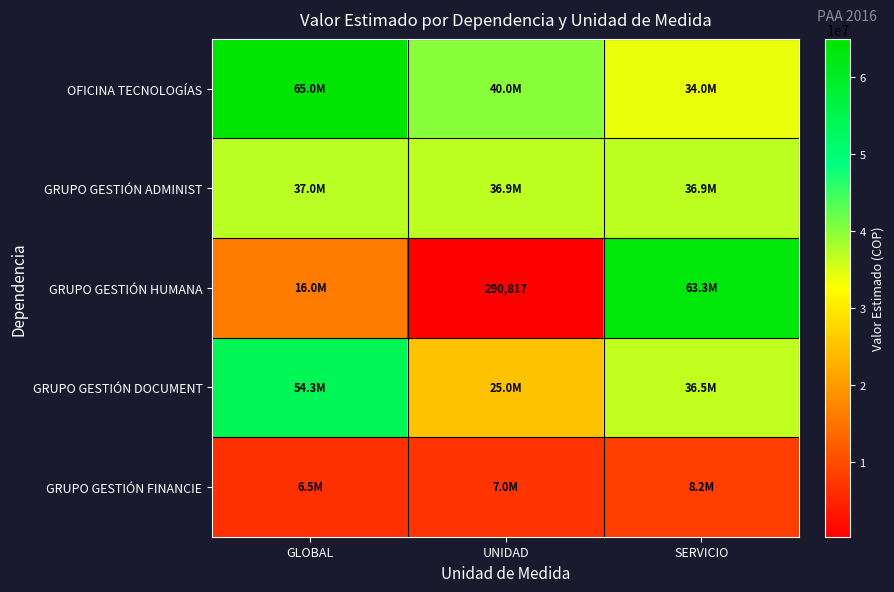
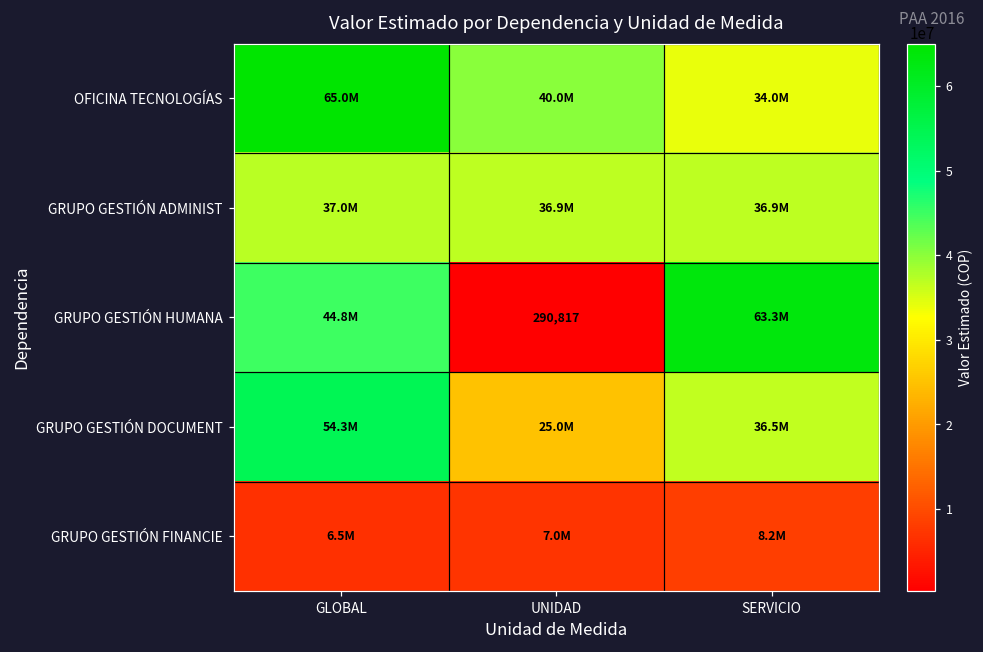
GRUPO GESTIÓN HUMANA, GLOBAL: 16.0M -> 44.8M
